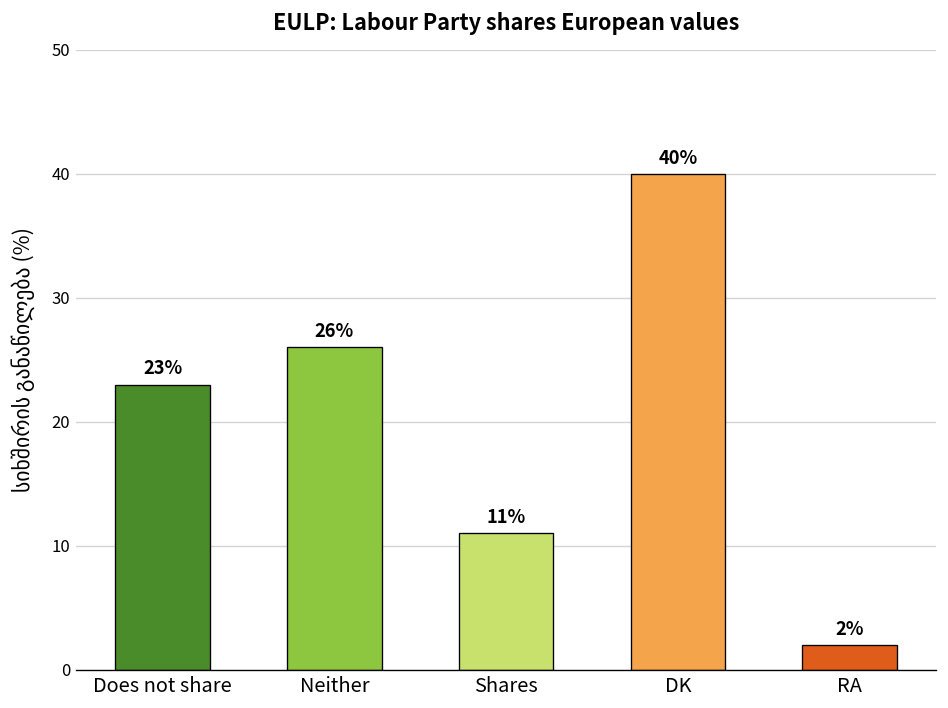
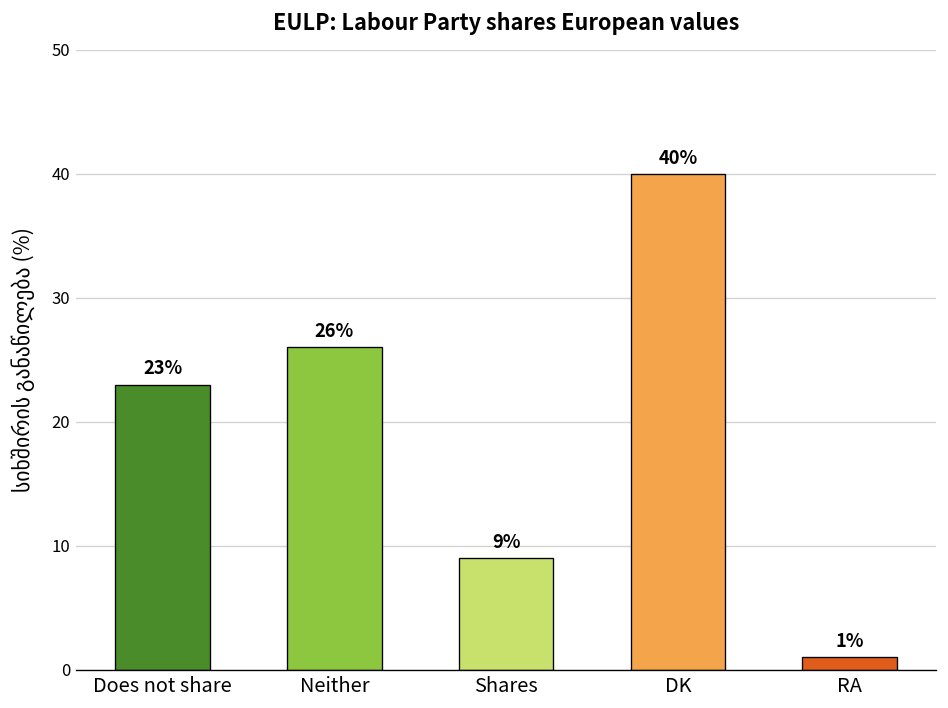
Shares: 11% -> 9%
RA: 2% -> 1%
